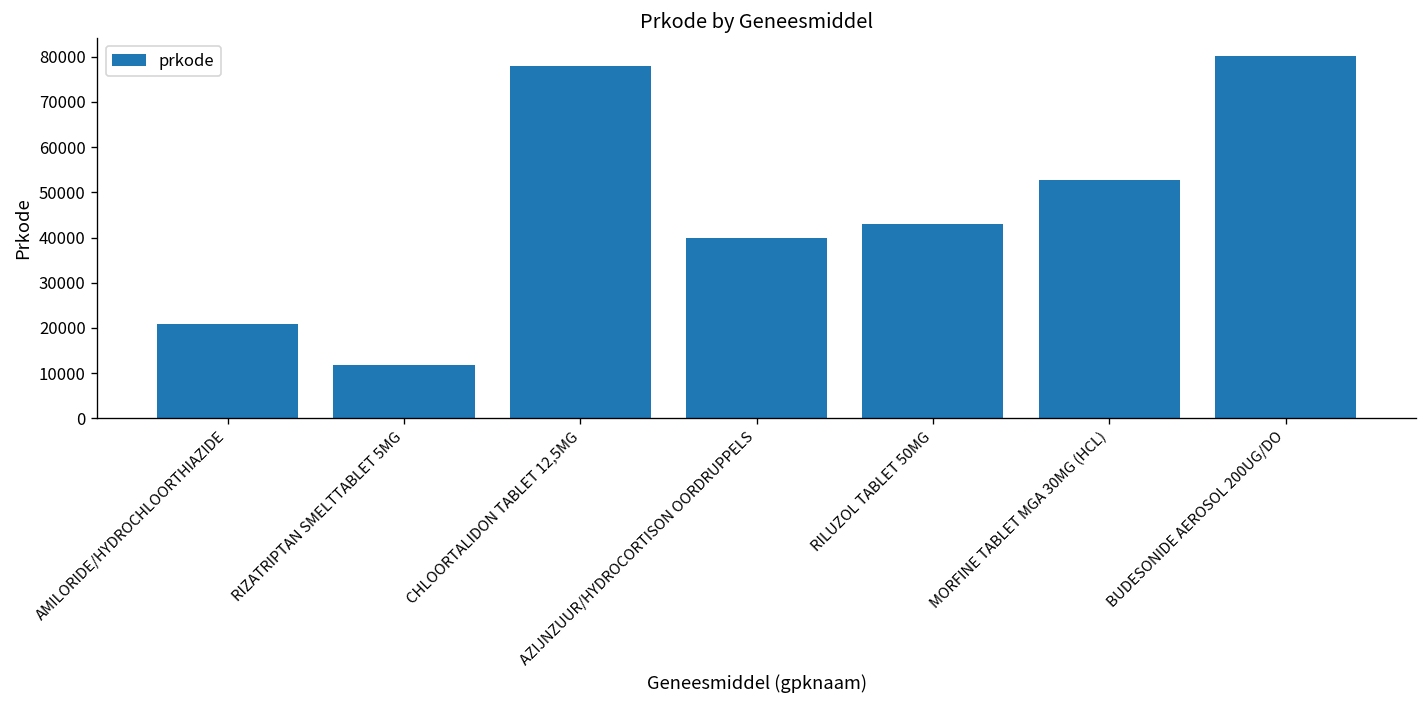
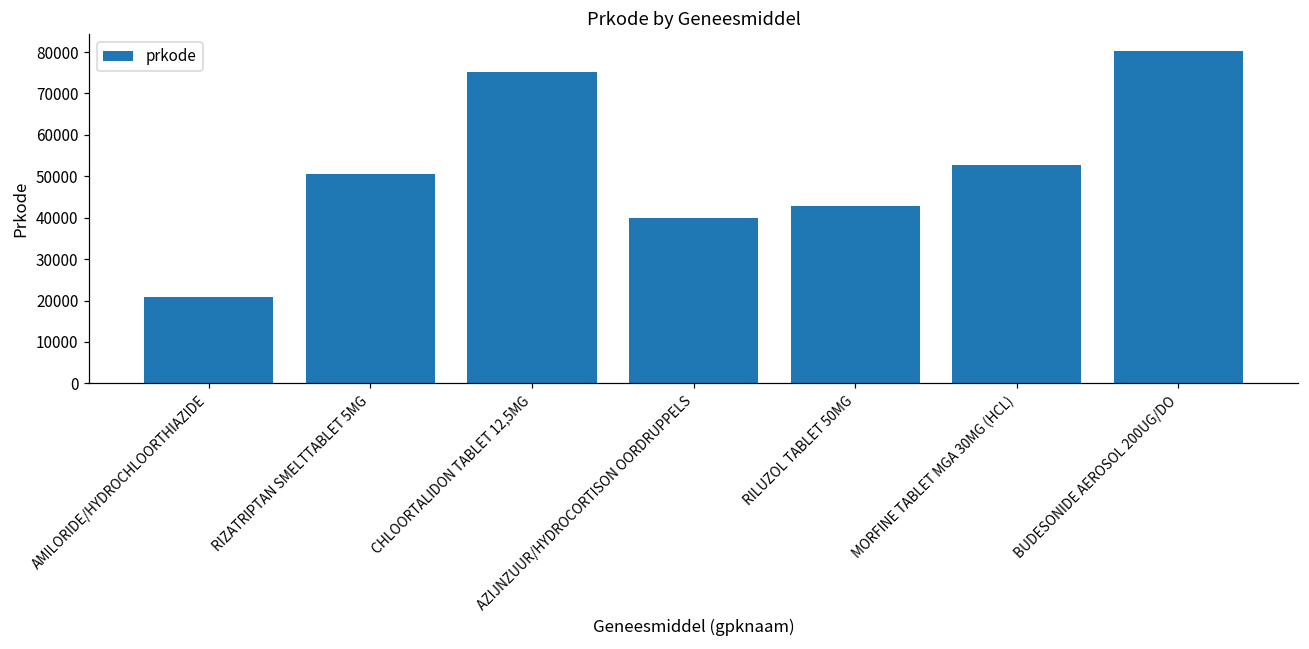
RIZATRIPTAN SMELTTABLET 5MG: 12000 -> 51000
CHLOORTALIDON TABLET 12,5MG: 78000 -> 75000
